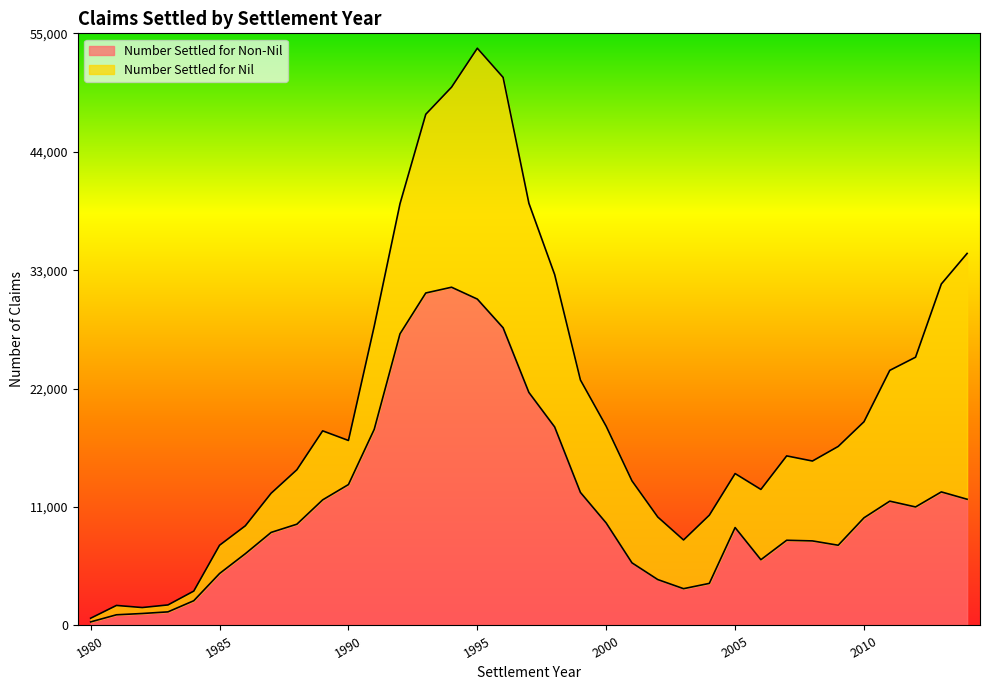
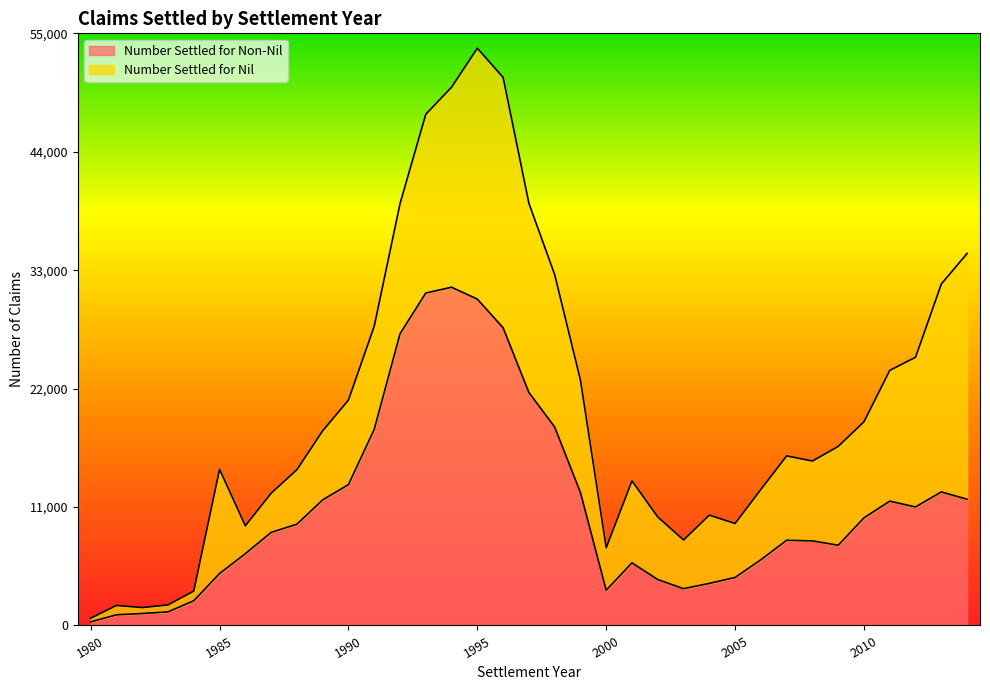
Number Settled for Nil, 1985: 2,600 -> 9,700
Number Settled for Nil, 1990: 4,100 -> 7,800
Number Settled for Non-Nil, 2000: 9,500 -> 3,300
Number Settled for Nil, 2000: 9,000 -> 3,900
Number Settled for Non-Nil, 2005: 9,100 -> 4,500
